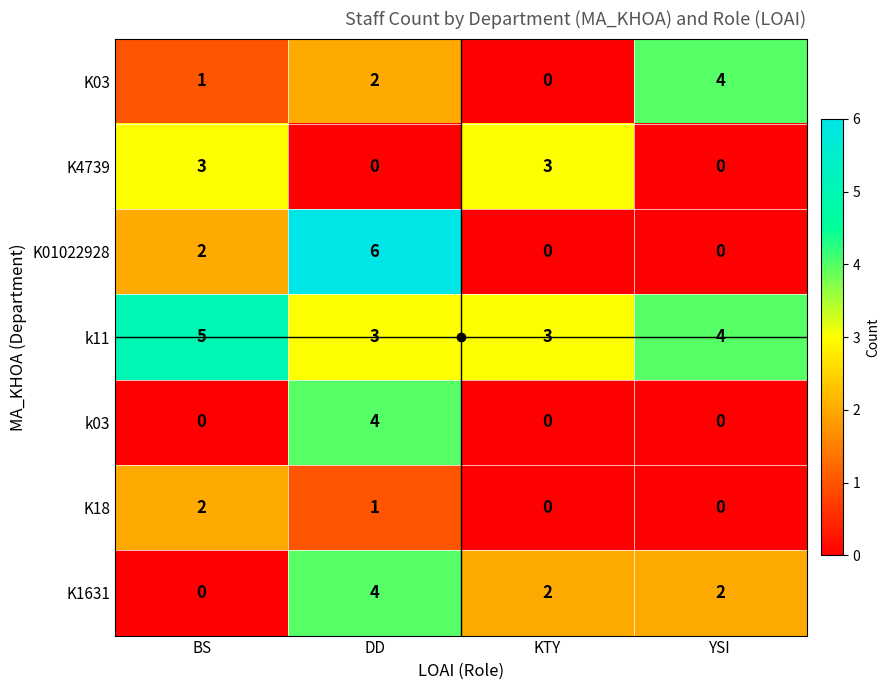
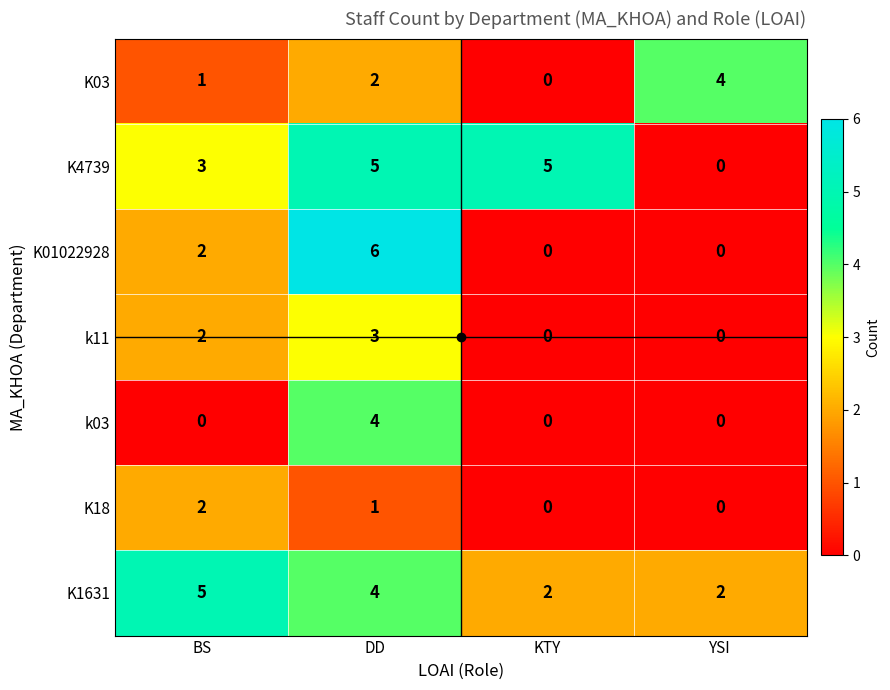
K4739, DD: 0 -> 5
K4739, KTY: 3 -> 5
k11, BS: 5 -> 2
k11, KTY: 3 -> 0
k11, YSI: 4 -> 0
K1631, BS: 0 -> 5
